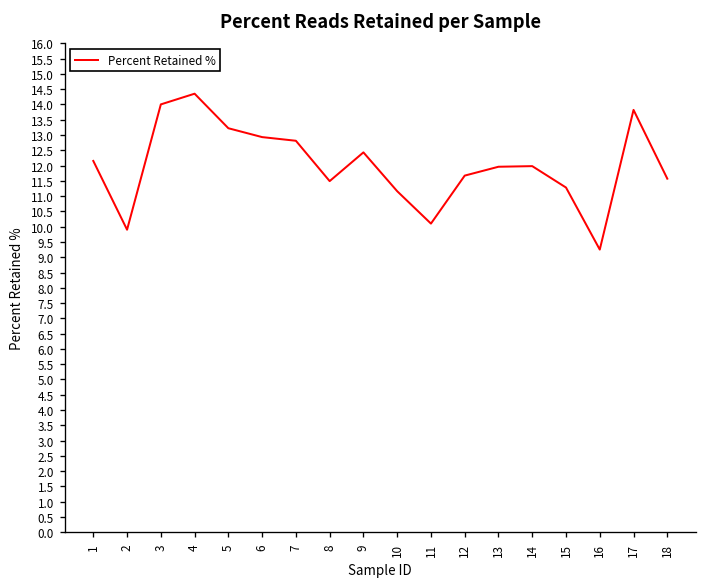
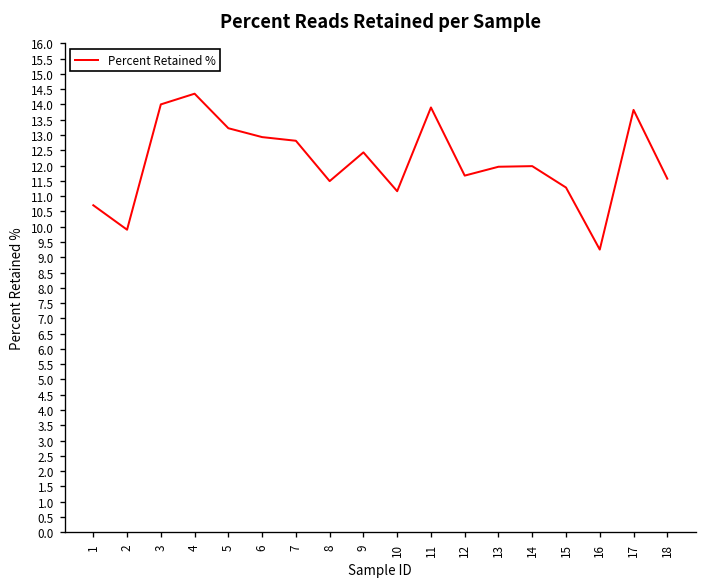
1: 12.2 -> 10.7
11: 10.1 -> 13.9
